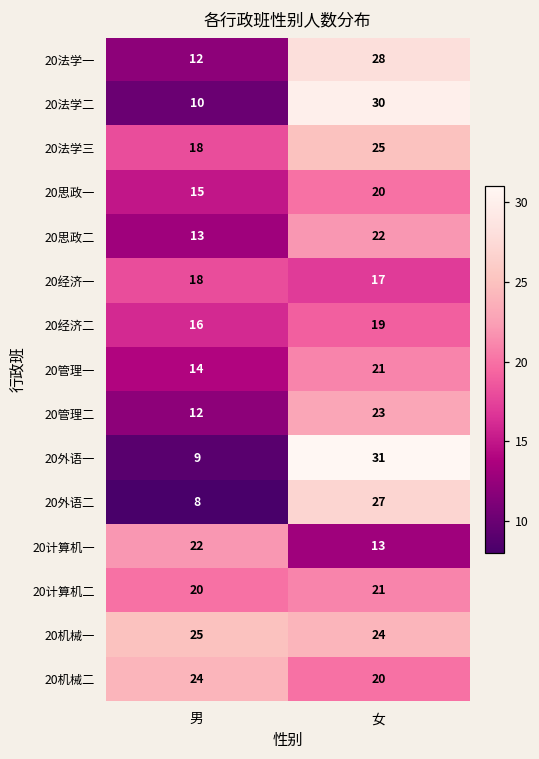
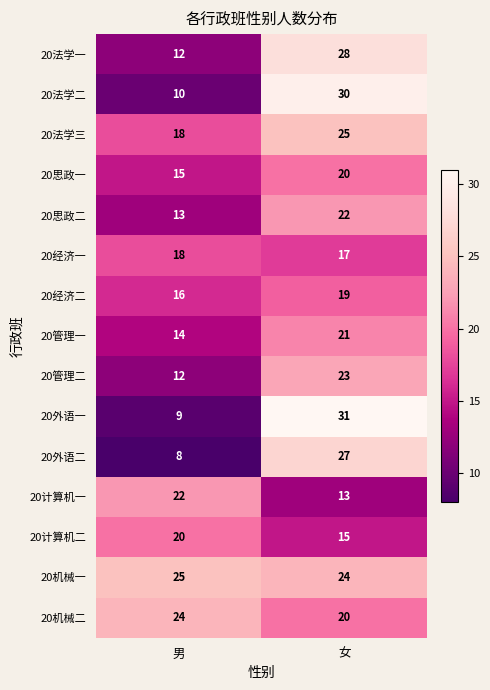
20计算机二, 女: 21 -> 15
